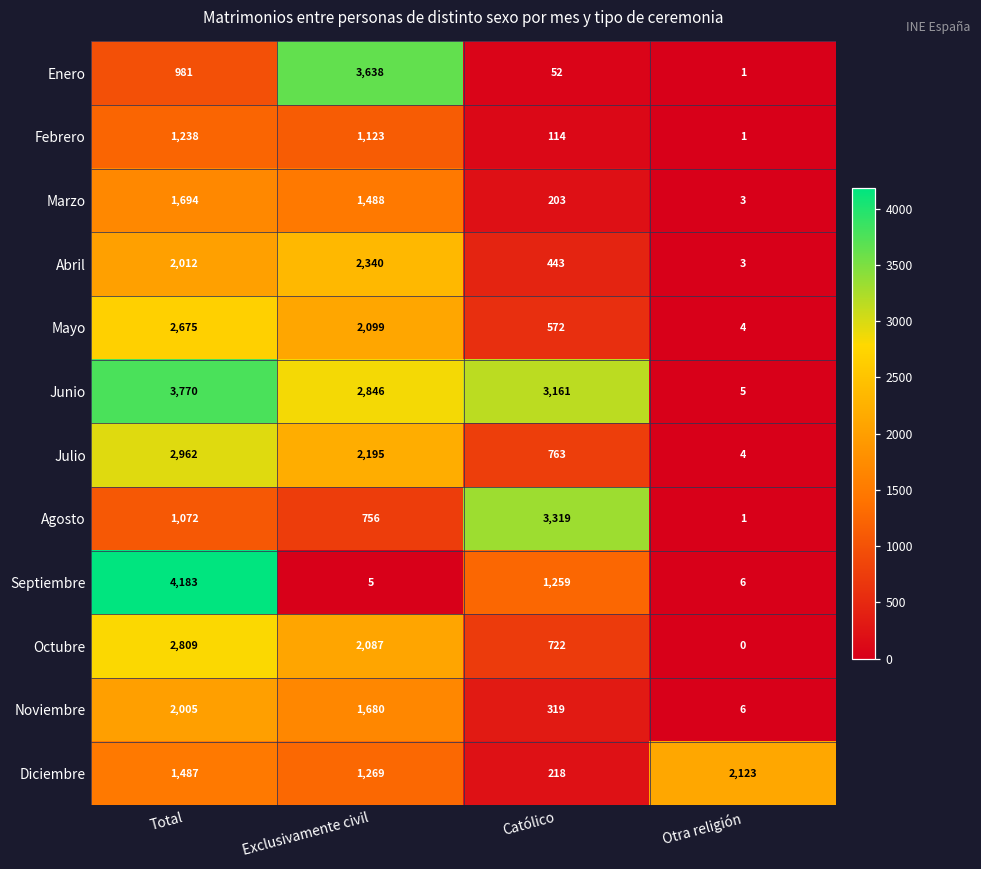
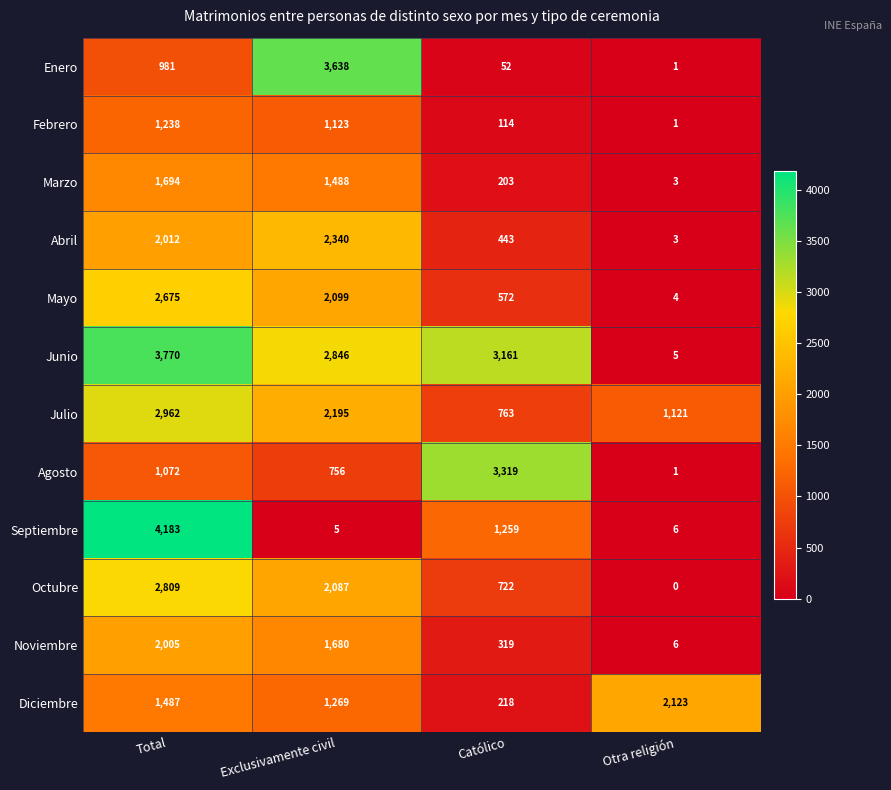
Julio, Otra religión: 4 -> 1,121
